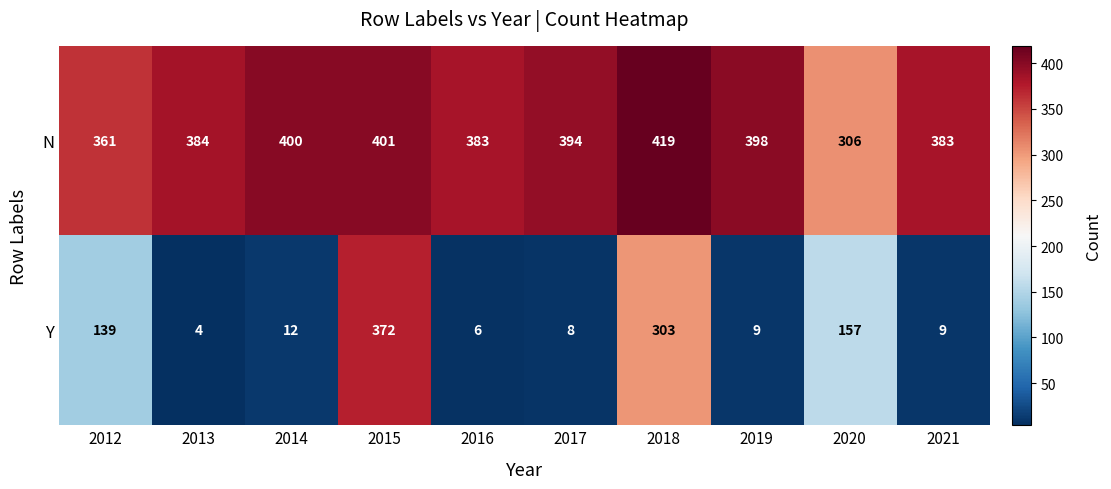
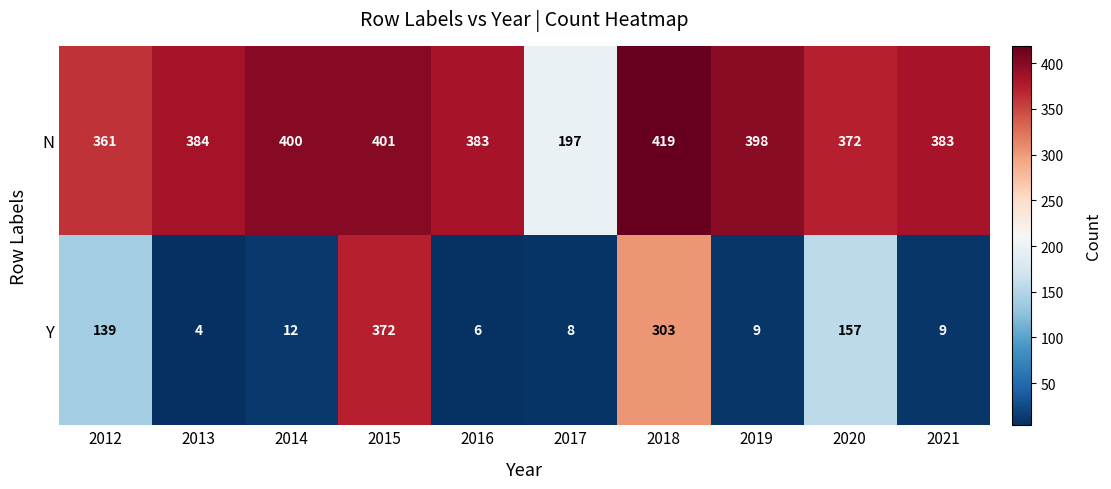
N, 2017: 394 -> 197
N, 2020: 306 -> 372
